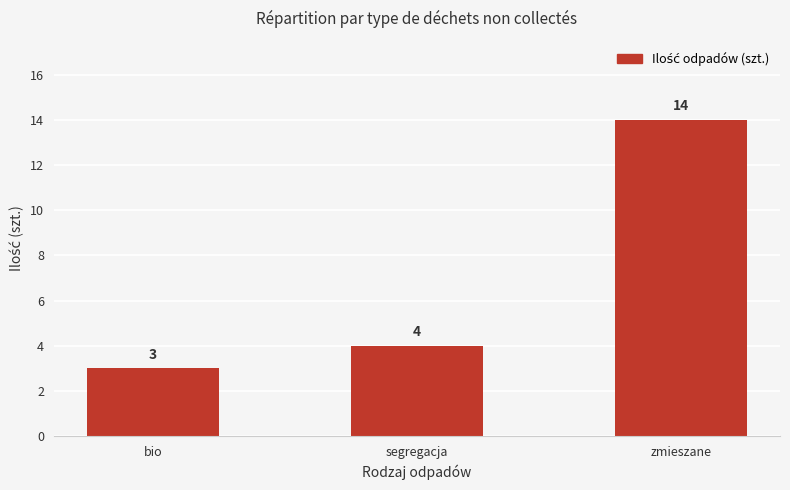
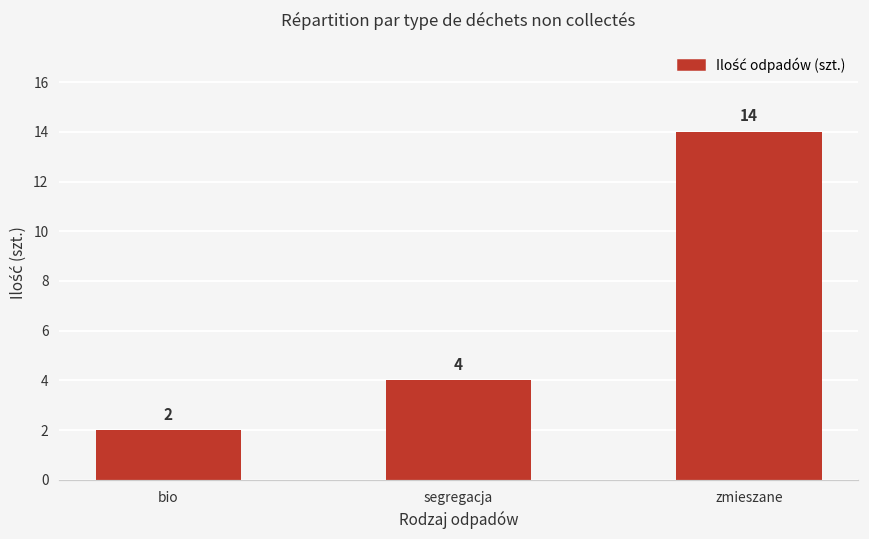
bio: 3 -> 2
